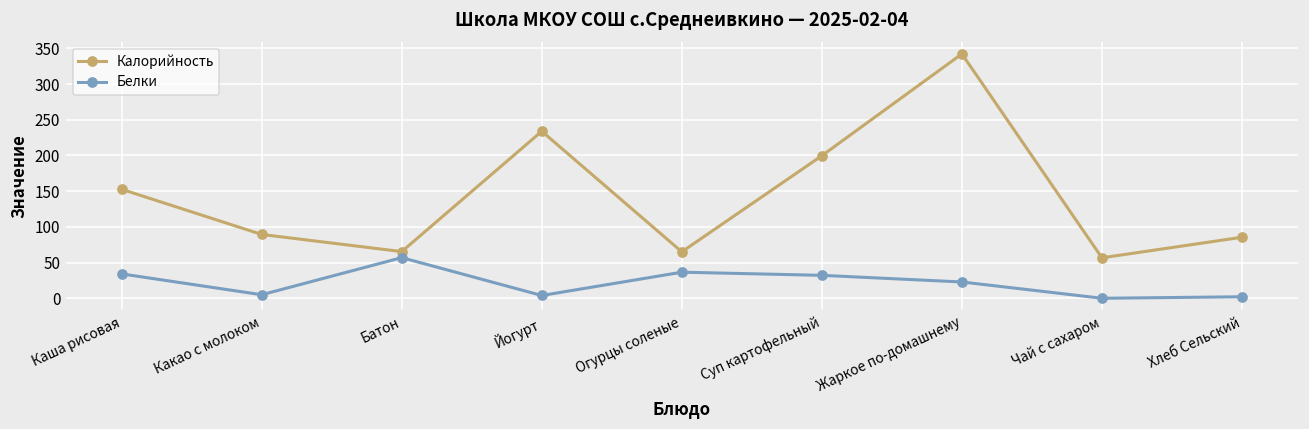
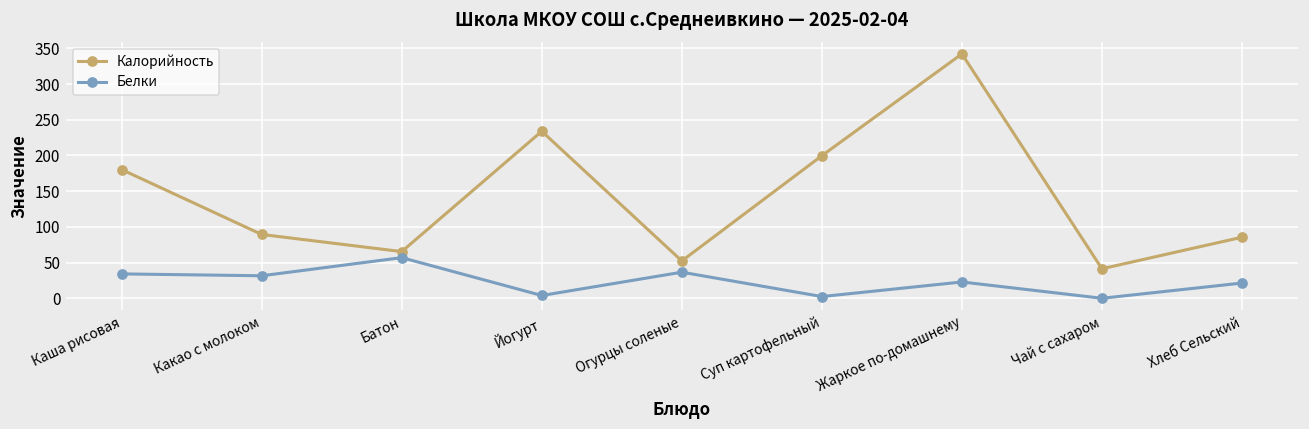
Калорийность, Каша рисовая: 150 -> 180
Белки, Какао с молоком: 10 -> 30
Калорийность, Огурцы соленые: 70 -> 50
Белки, Суп картофельный: 30 -> 0
Калорийность, Чай с сахаром: 60 -> 40
Белки, Хлеб Сельский: 0 -> 20
